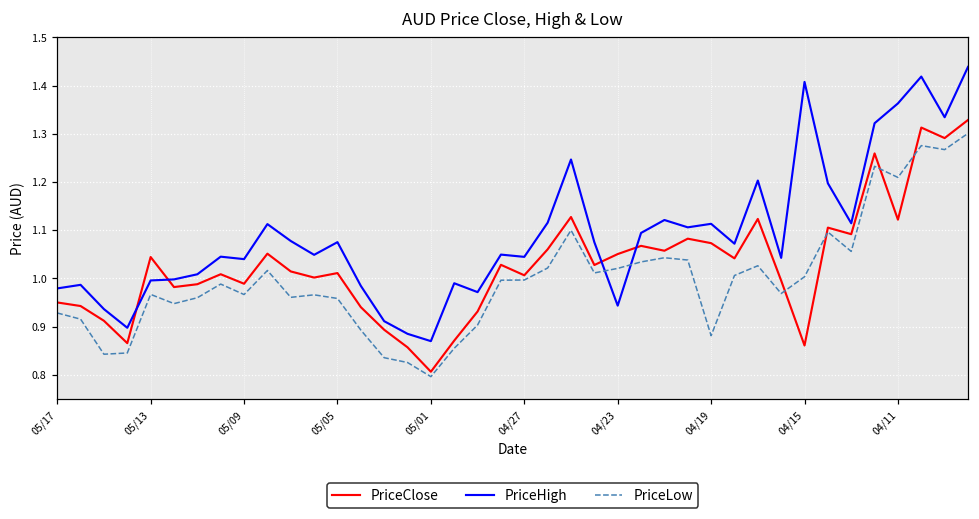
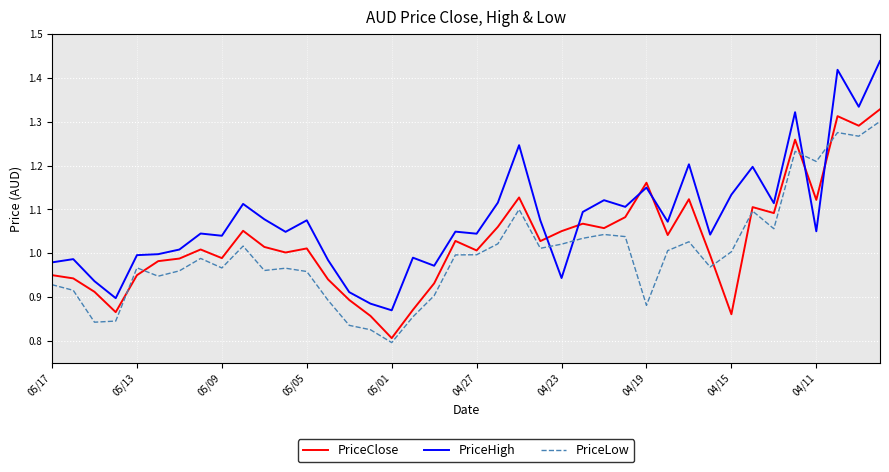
PriceClose, 05/13: 1.04 -> 0.95
PriceClose, 04/19: 1.07 -> 1.16
PriceHigh, 04/19: 1.11 -> 1.15
PriceHigh, 04/15: 1.41 -> 1.13
PriceHigh, 04/11: 1.36 -> 1.05
